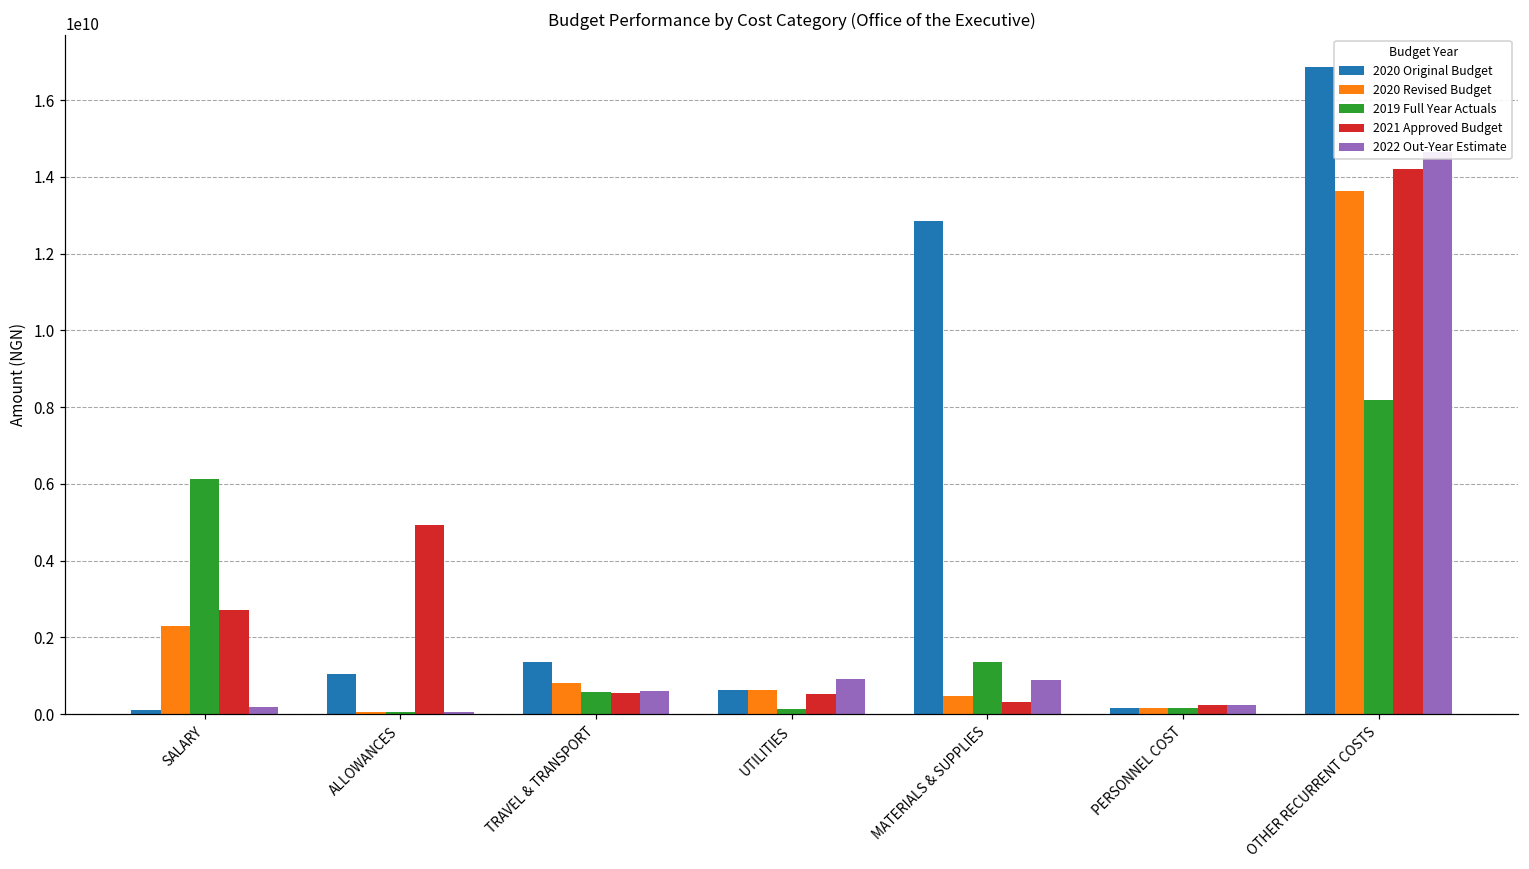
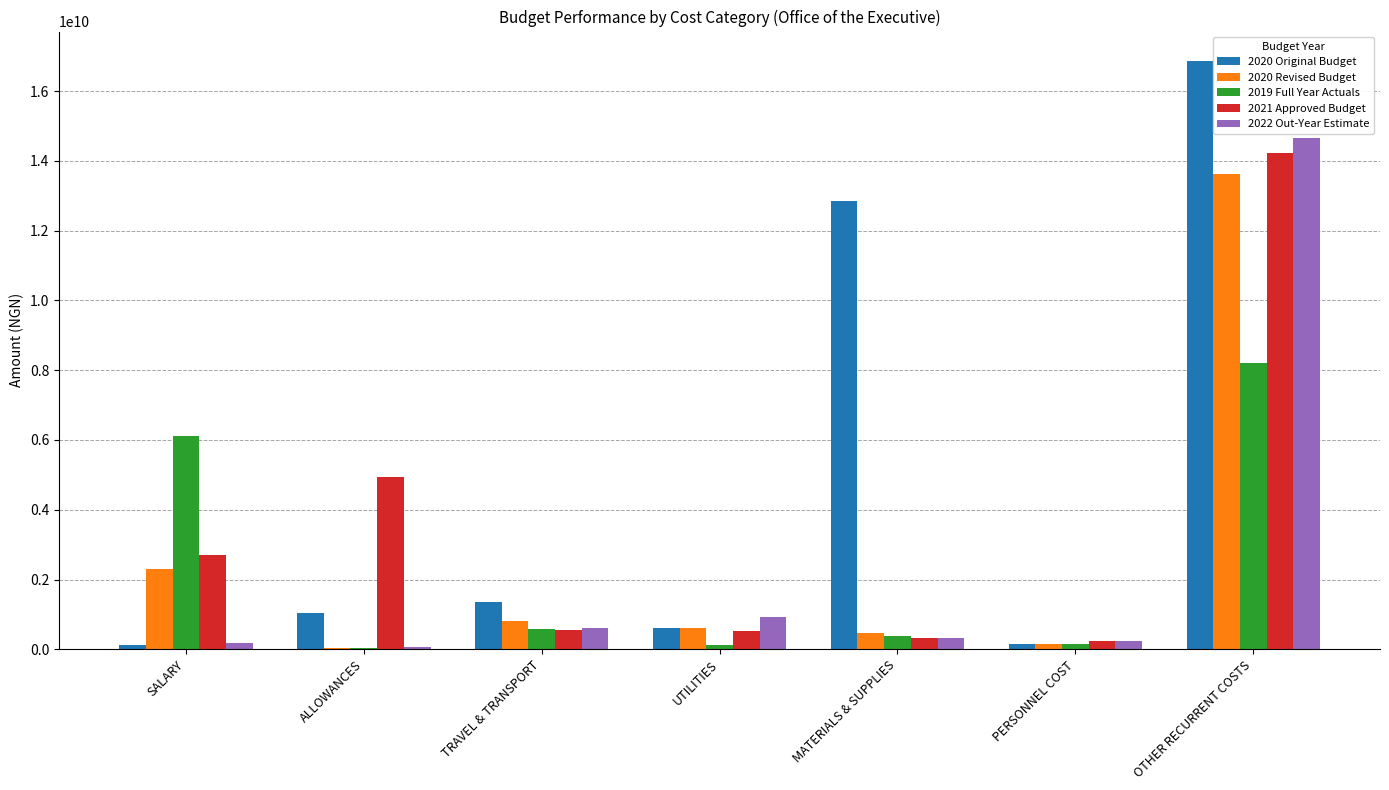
2019 Full Year Actuals, MATERIALS & SUPPLIES: 1400000000 -> 400000000
2022 Out-Year Estimate, MATERIALS & SUPPLIES: 900000000 -> 300000000
